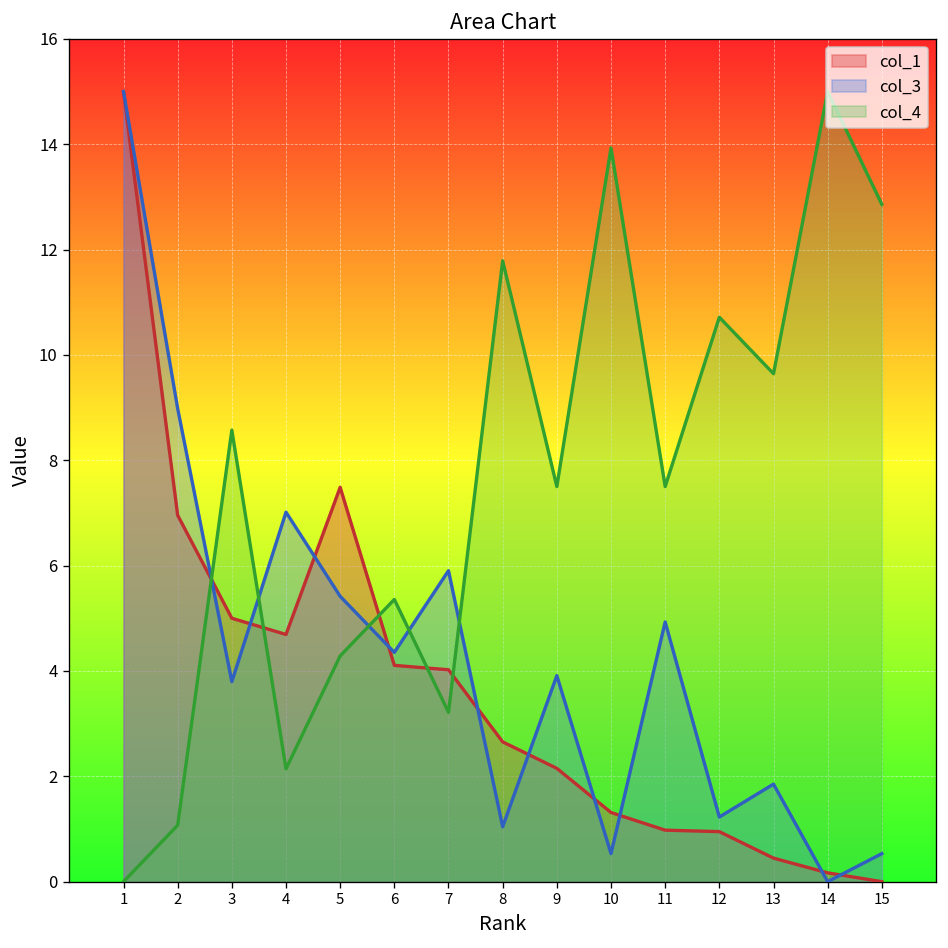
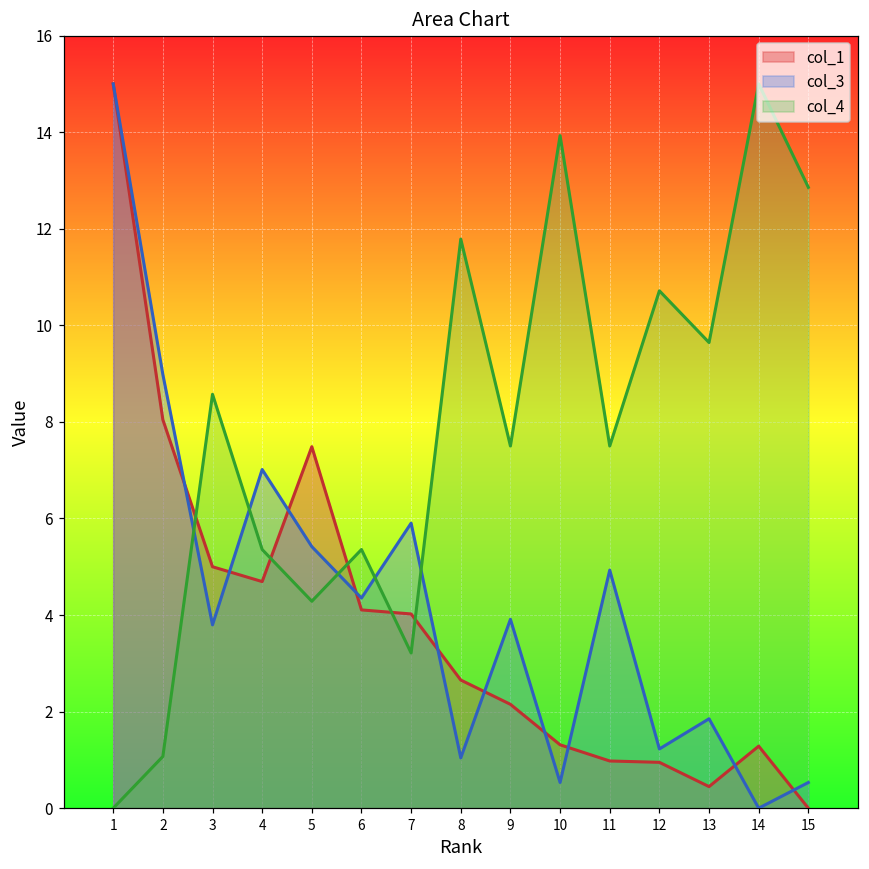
col_1, 2: 7.0 -> 8.0
col_4, 4: 2.1 -> 5.4
col_1, 14: 0.2 -> 1.3
